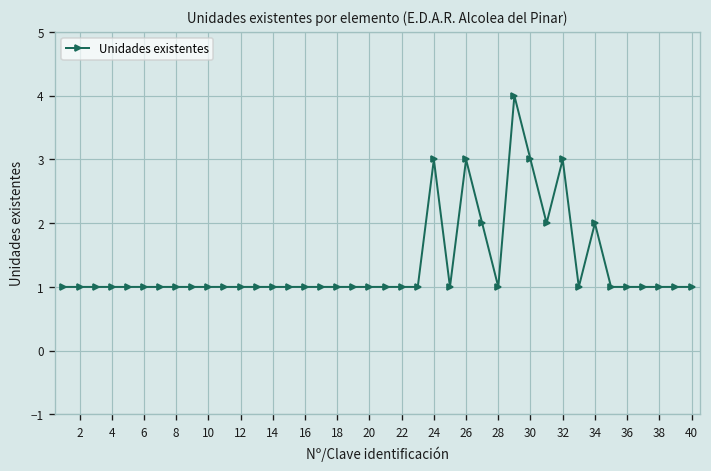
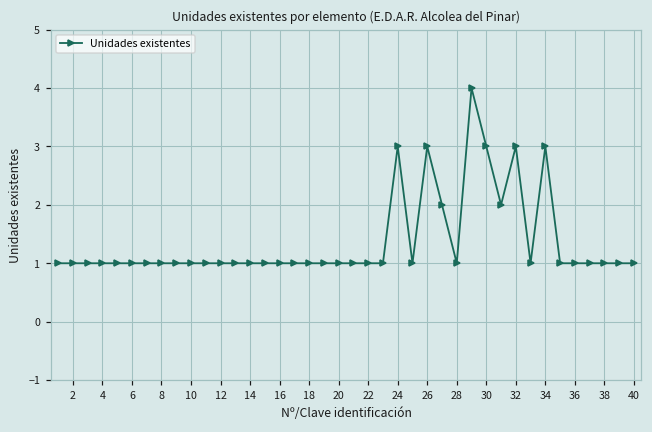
34: 2 -> 3
